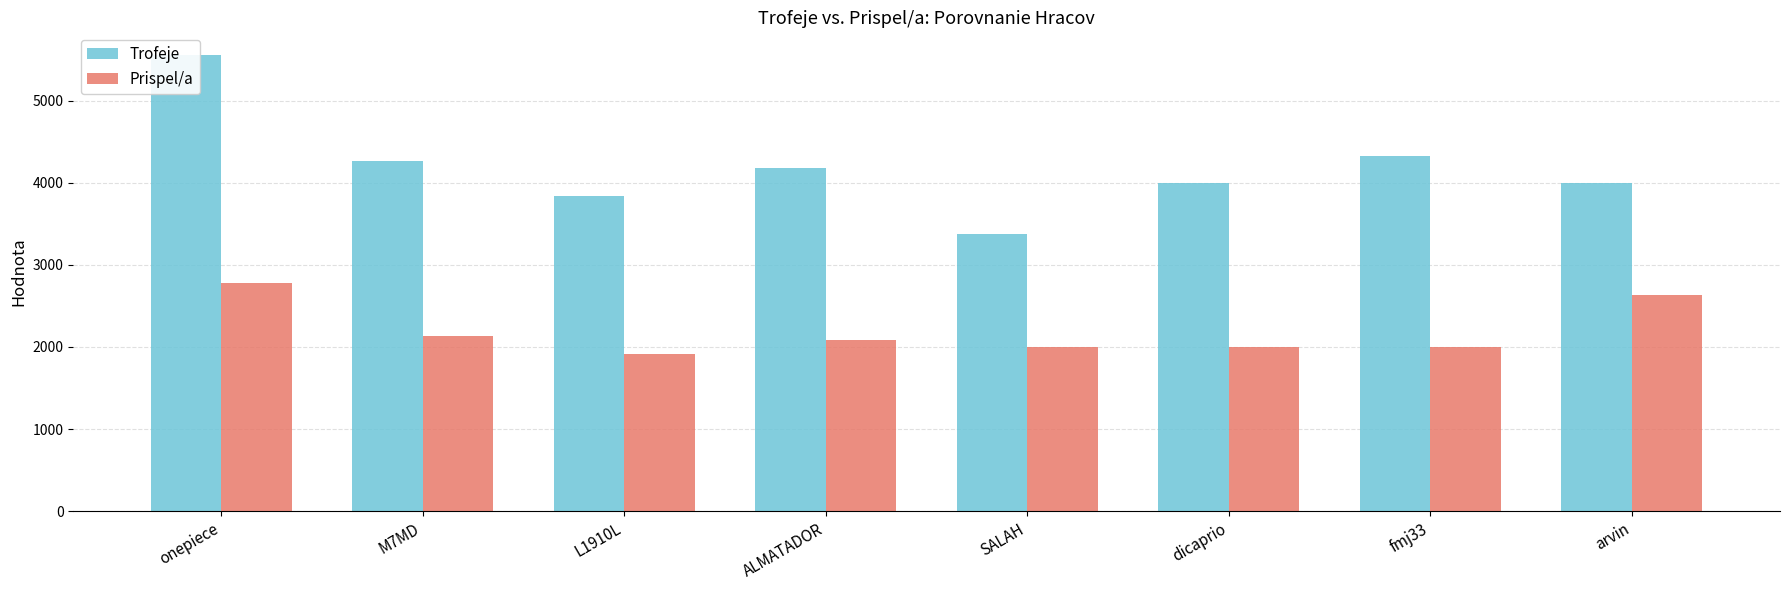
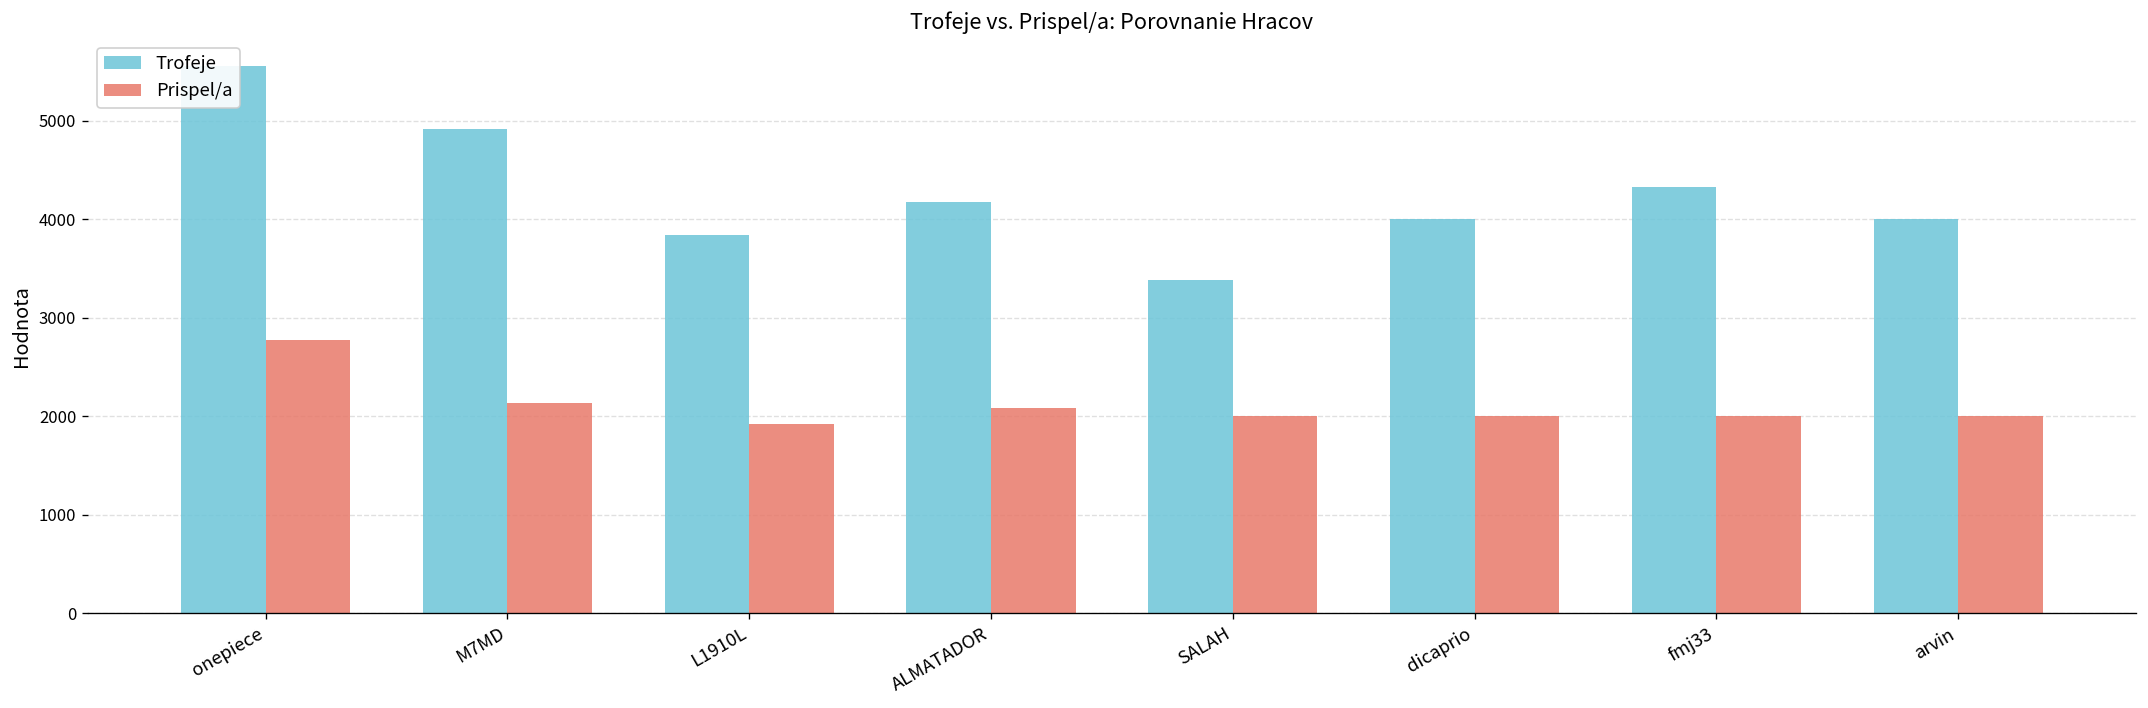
Trofeje, M7MD: 4300 -> 4900
Prispel/a, arvin: 2600 -> 2000
